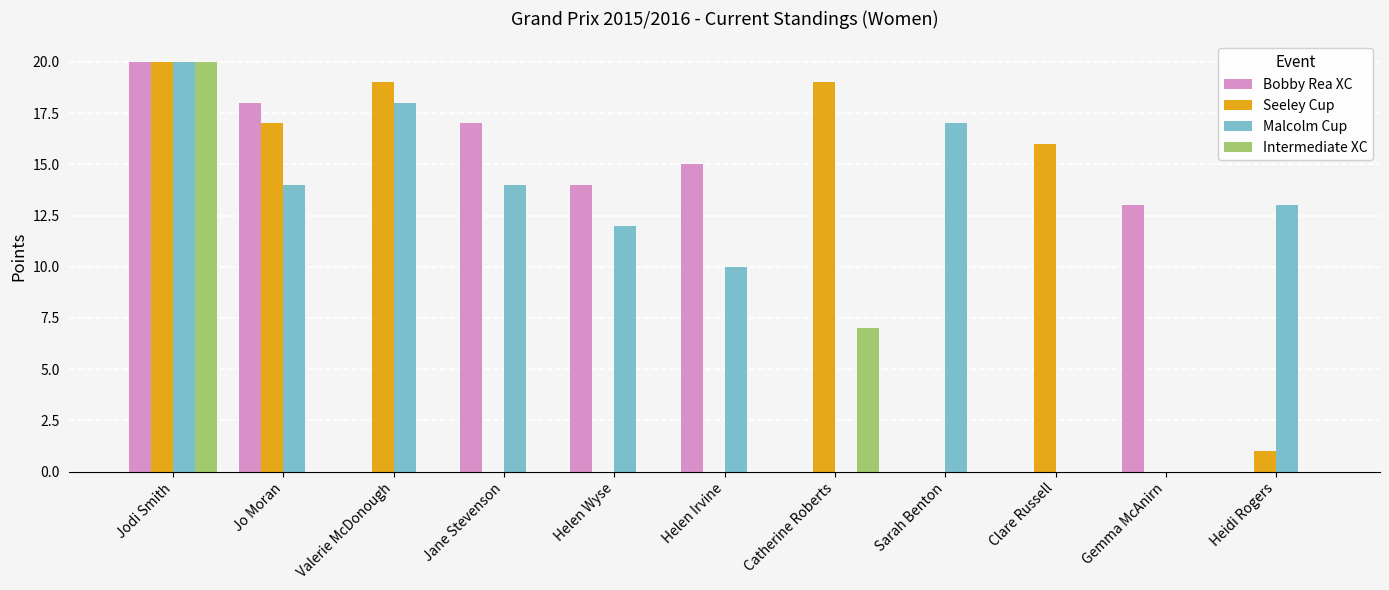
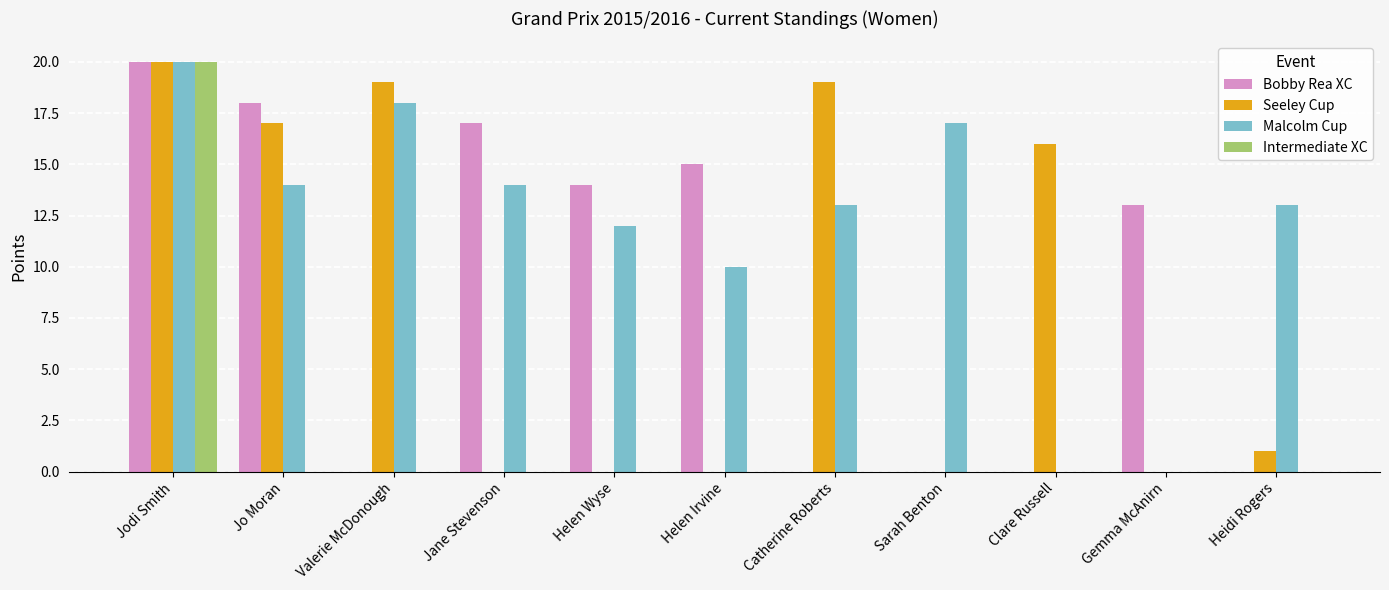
Malcolm Cup, Catherine Roberts: 0 -> 13
Intermediate XC, Catherine Roberts: 7 -> 0
